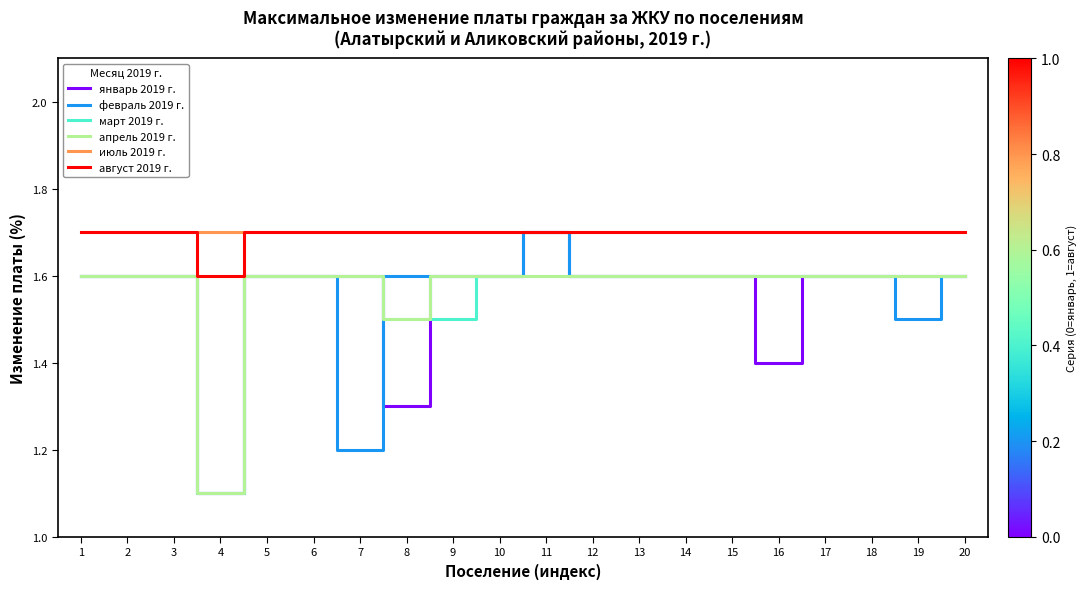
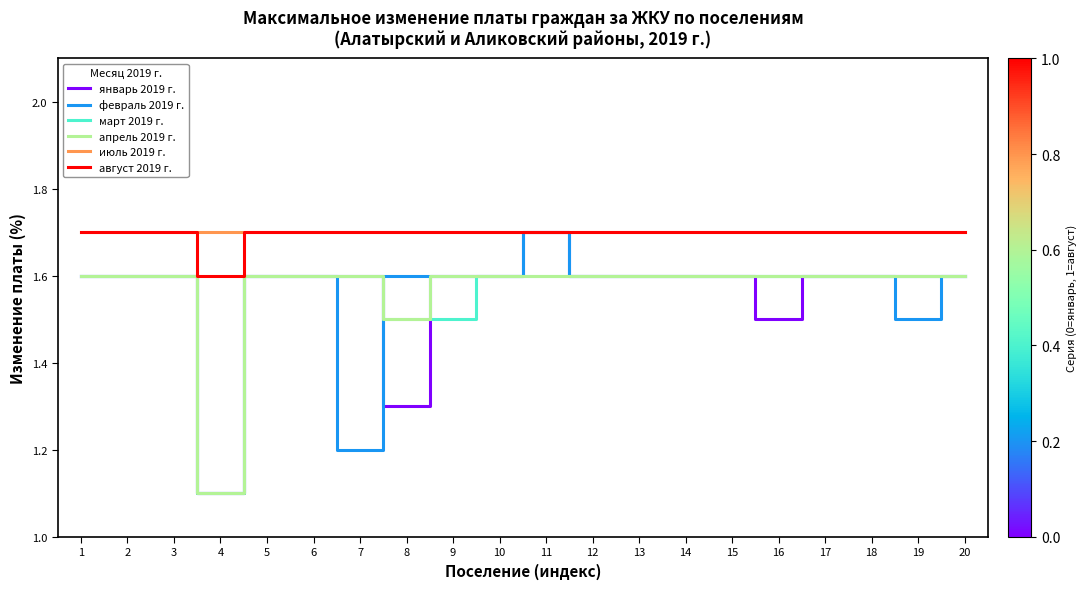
январь 2019 г., 16: 1.4 -> 1.5
